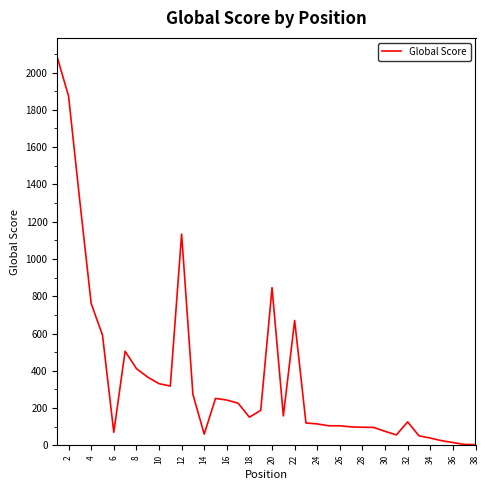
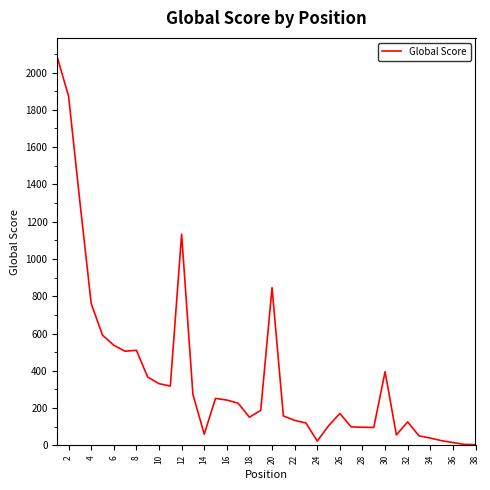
6: 70 -> 540
8: 410 -> 510
22: 670 -> 130
24: 120 -> 20
26: 110 -> 170
30: 80 -> 400
